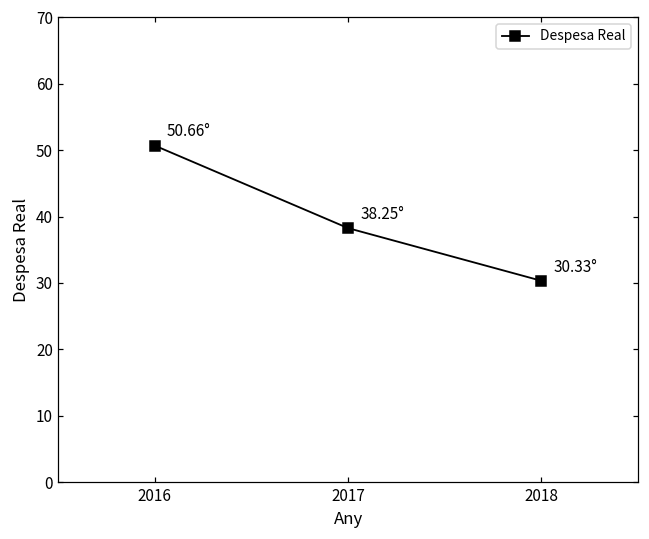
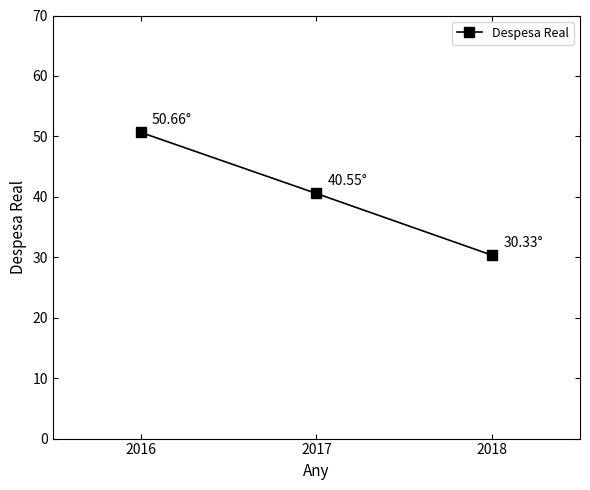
2017: 38.25° -> 40.55°
